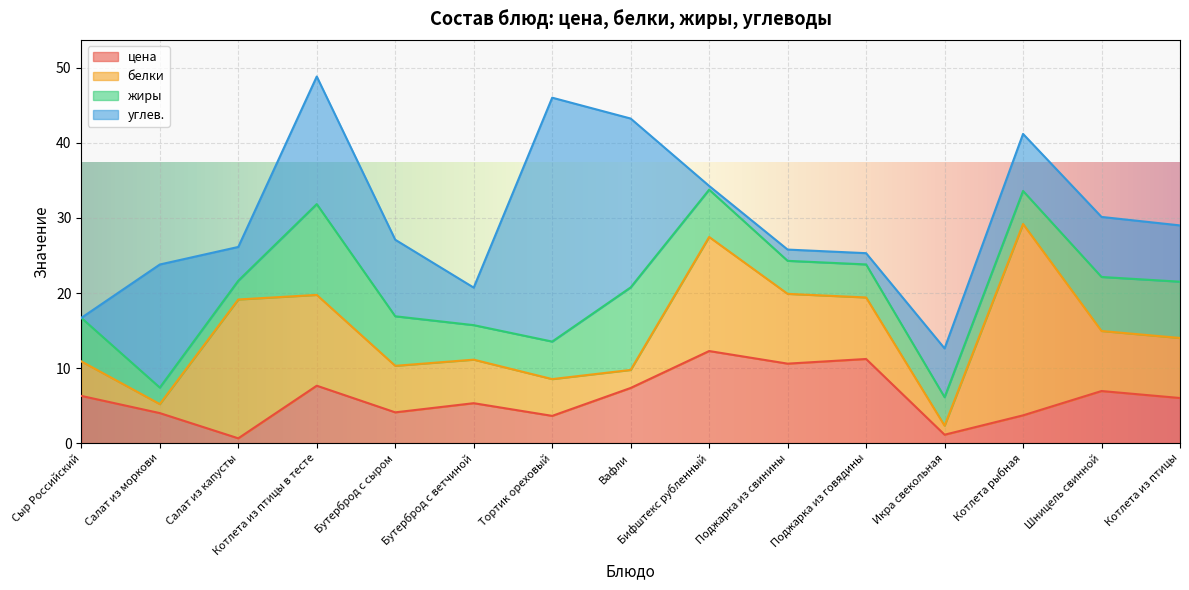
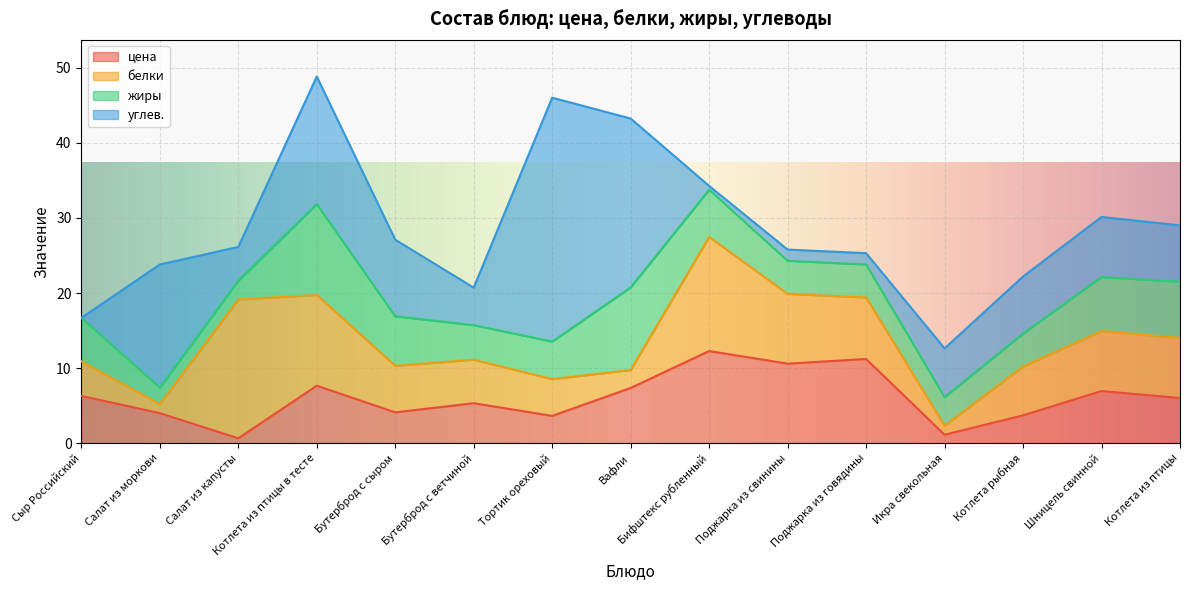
белки, Котлета рыбная: 26 -> 6
